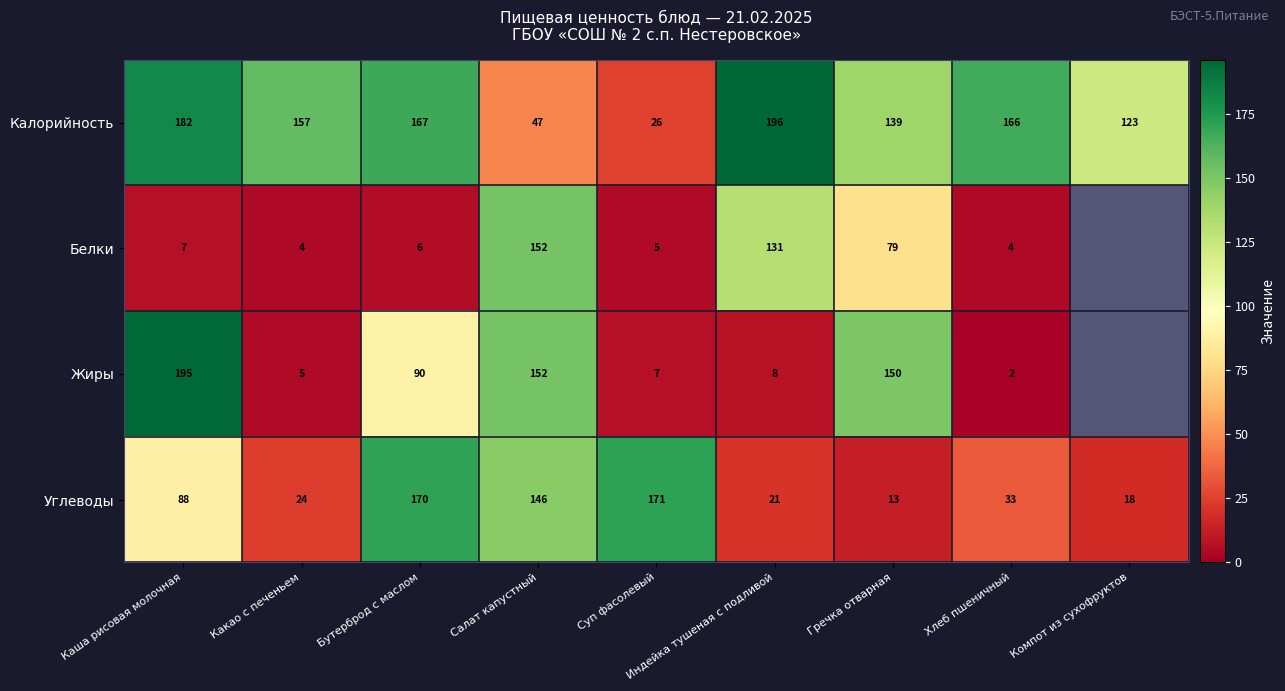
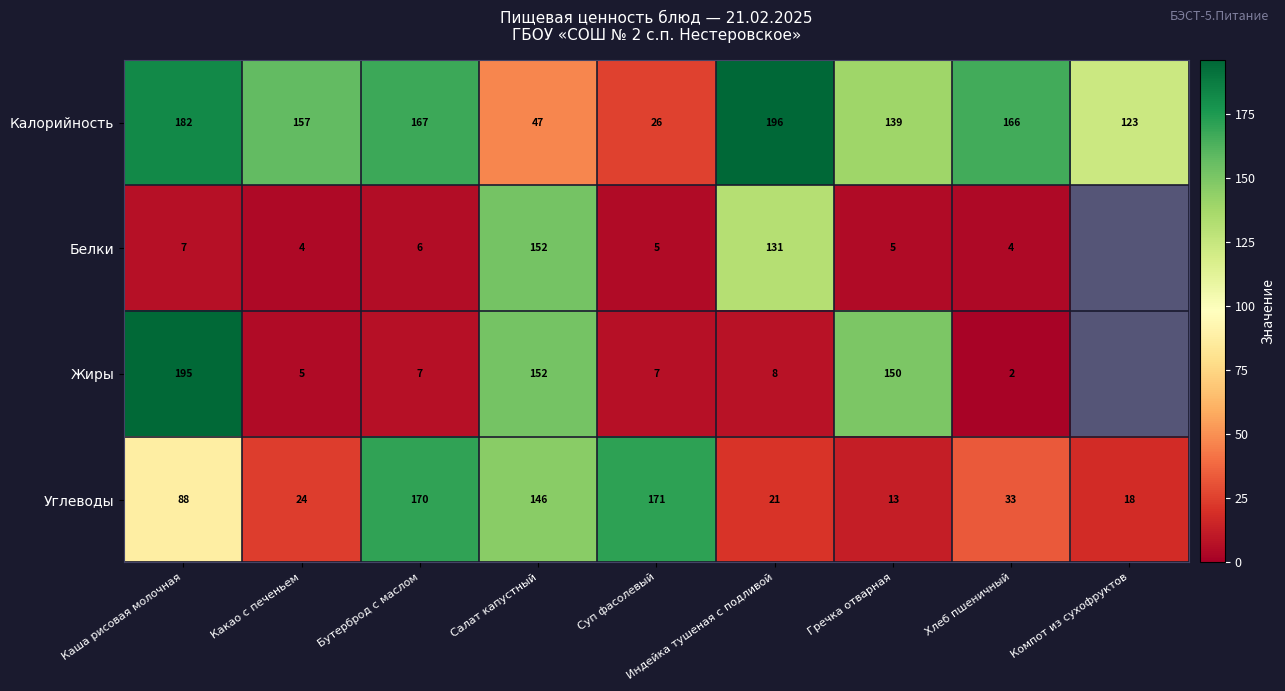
Белки, Гречка отварная: 79 -> 5
Жиры, Бутерброд с маслом: 90 -> 7
